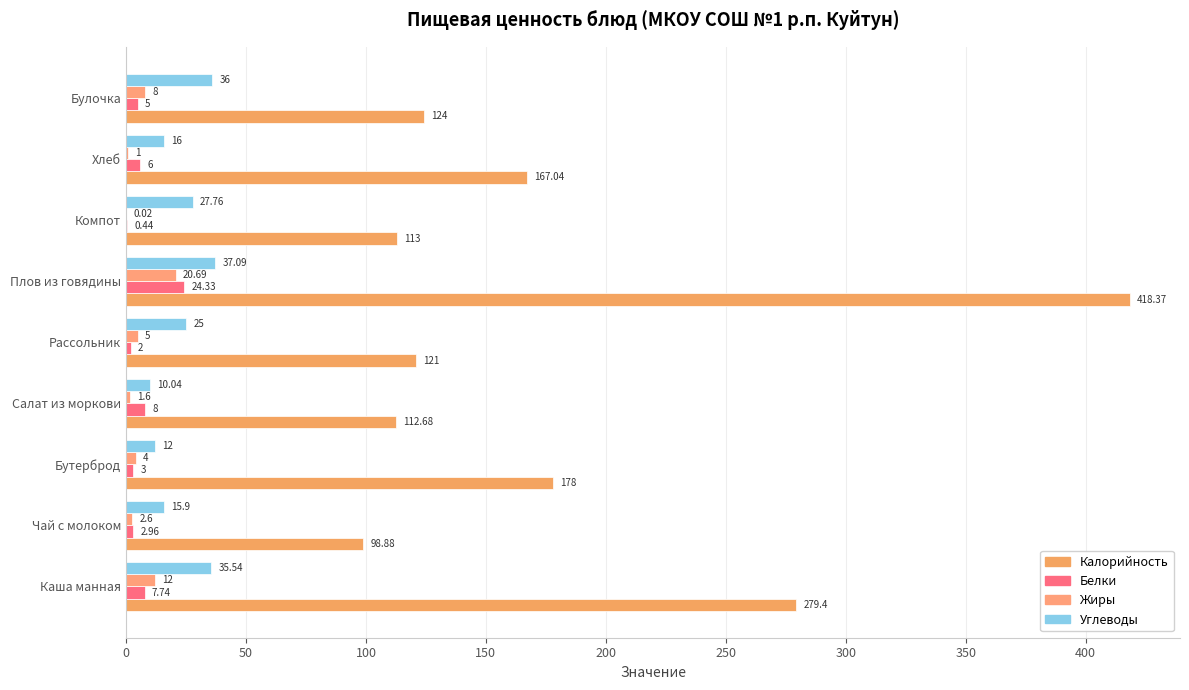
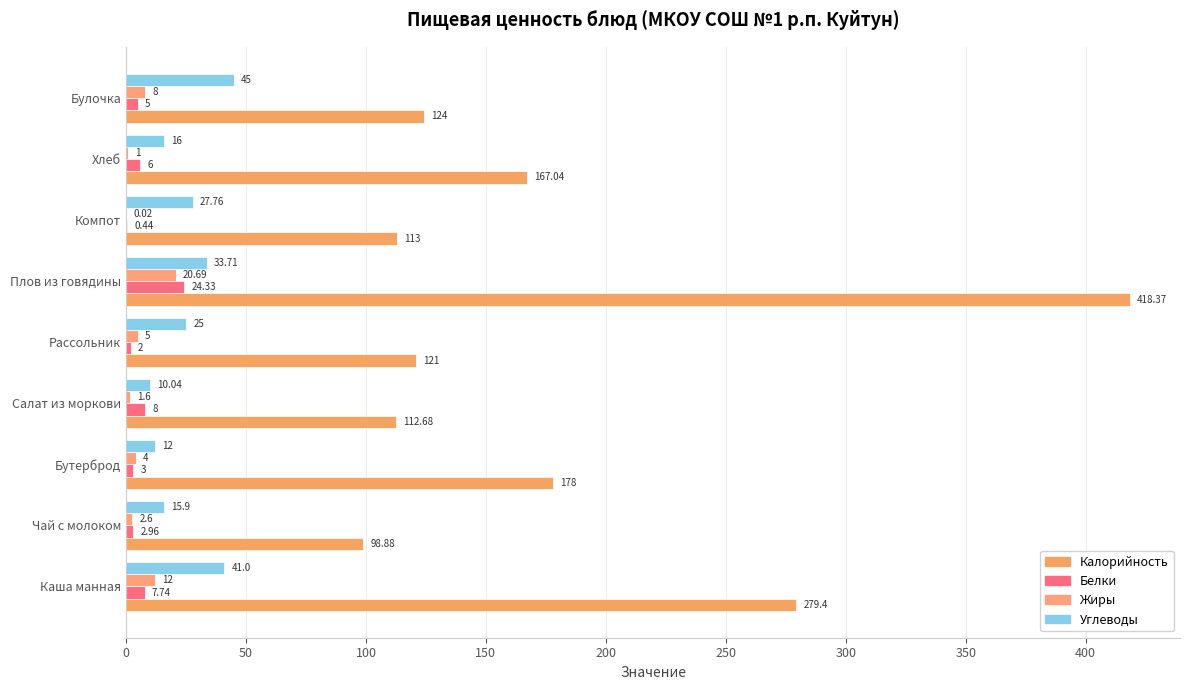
Углеводы, Булочка: 36 -> 45
Углеводы, Плов из говядины: 37.09 -> 33.71
Углеводы, Каша манная: 35.54 -> 41.0
